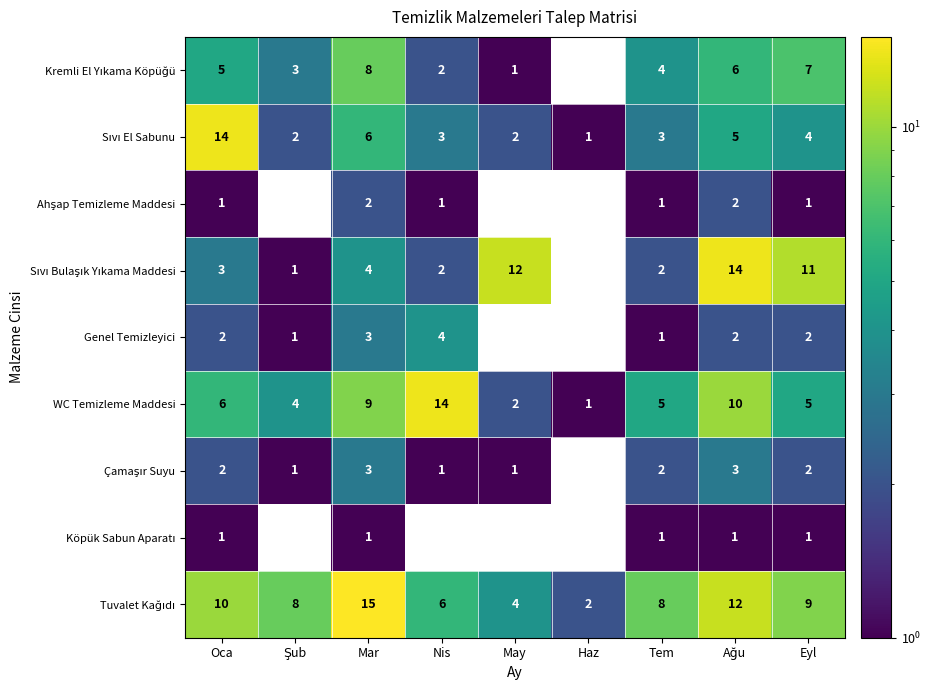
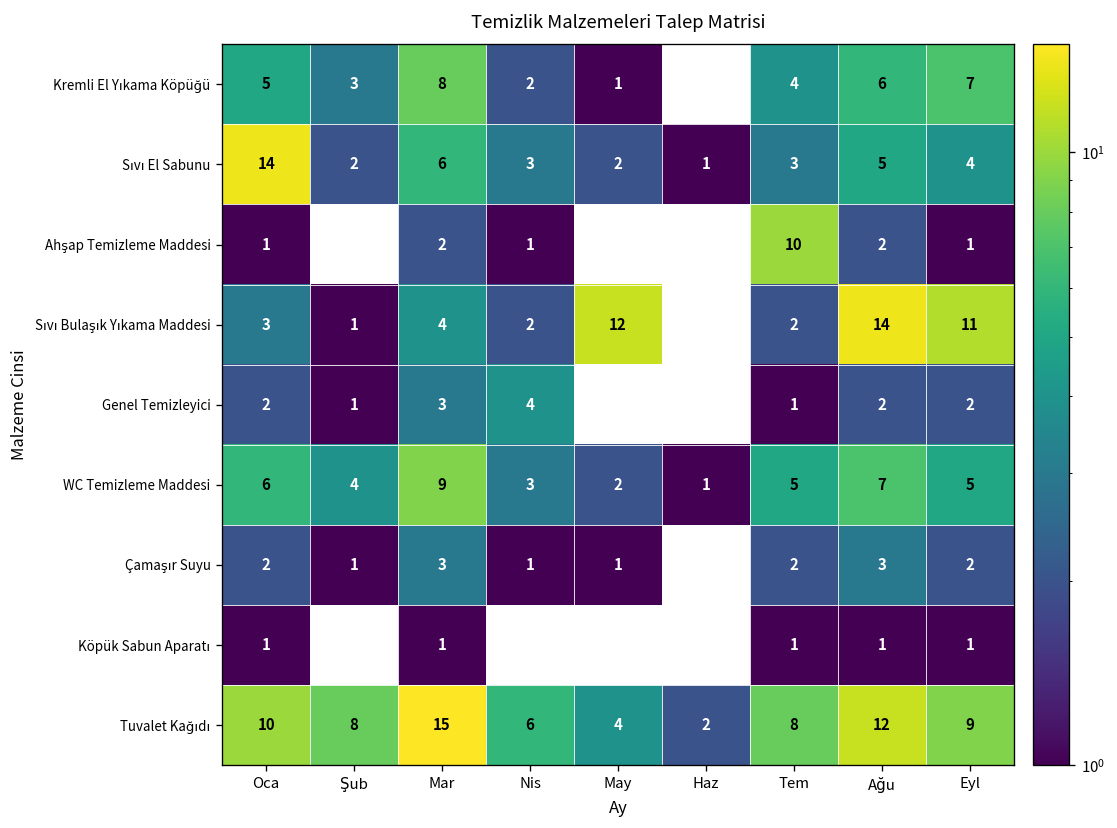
Ahşap Temizleme Maddesi, Tem: 1 -> 10
WC Temizleme Maddesi, Nis: 14 -> 3
WC Temizleme Maddesi, Ağu: 10 -> 7
